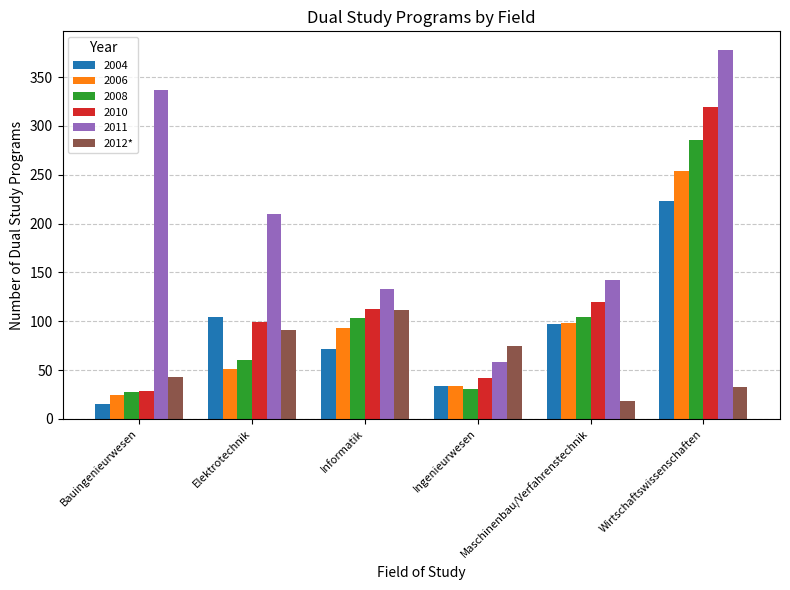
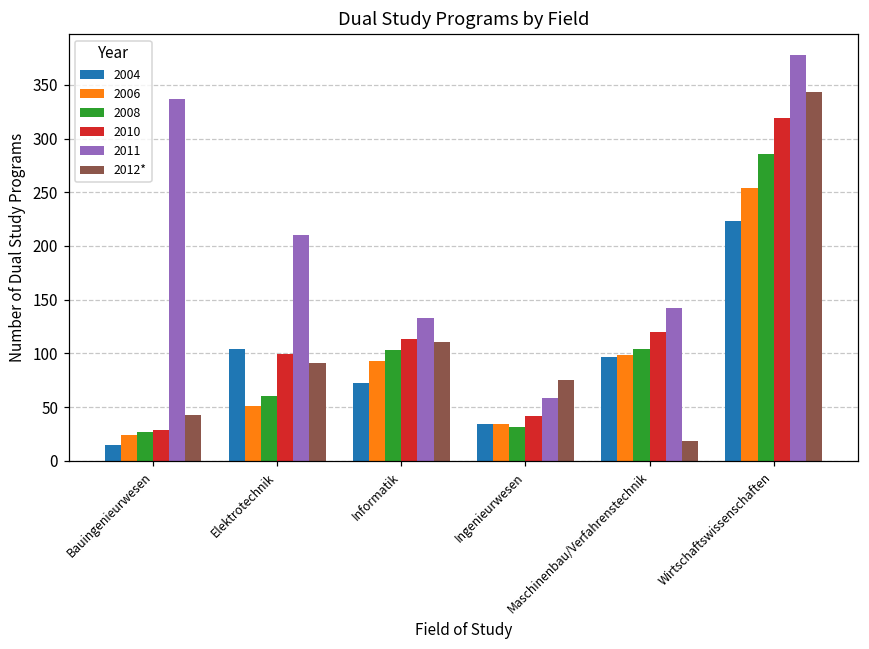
2012*, Wirtschaftswissenschaften: 30 -> 340
